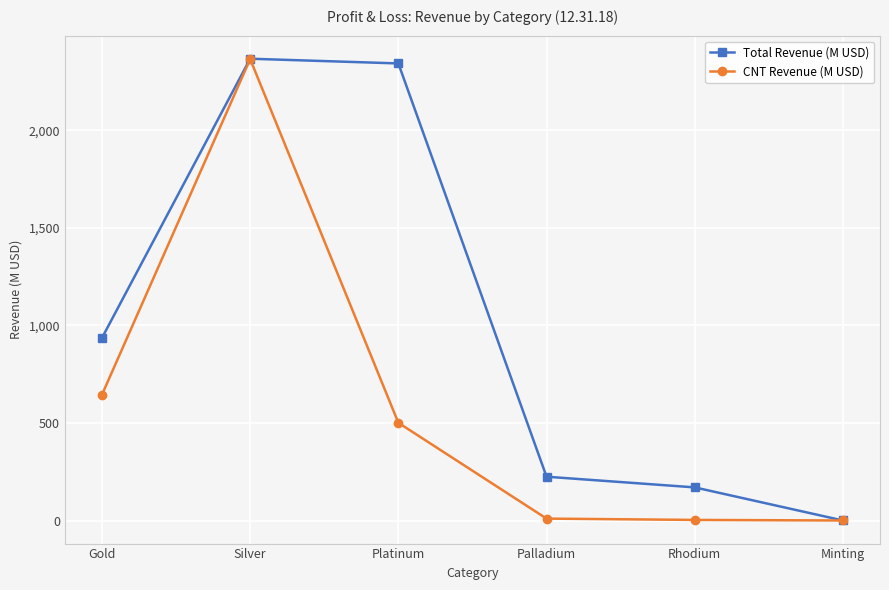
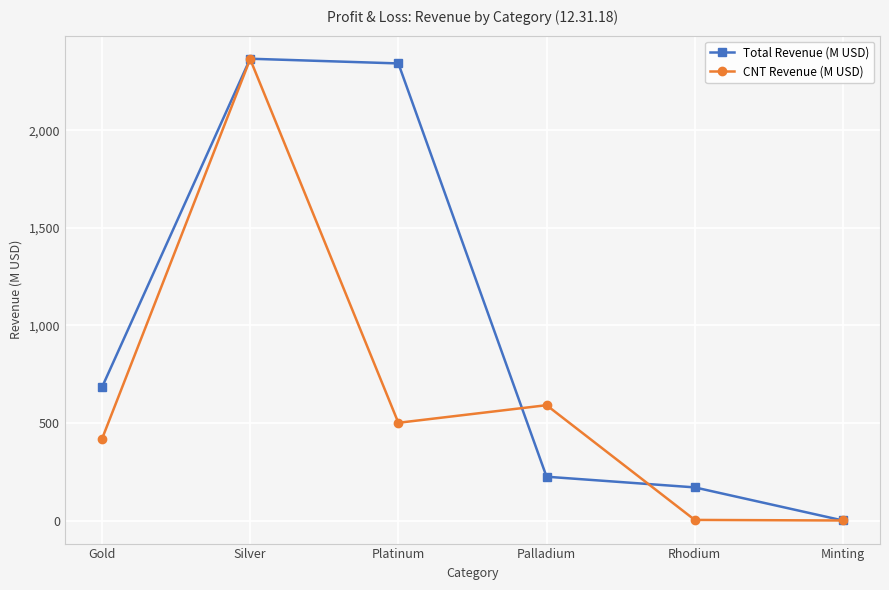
Total Revenue (M USD), Gold: 940 -> 680
CNT Revenue (M USD), Gold: 640 -> 420
CNT Revenue (M USD), Palladium: 10 -> 590
